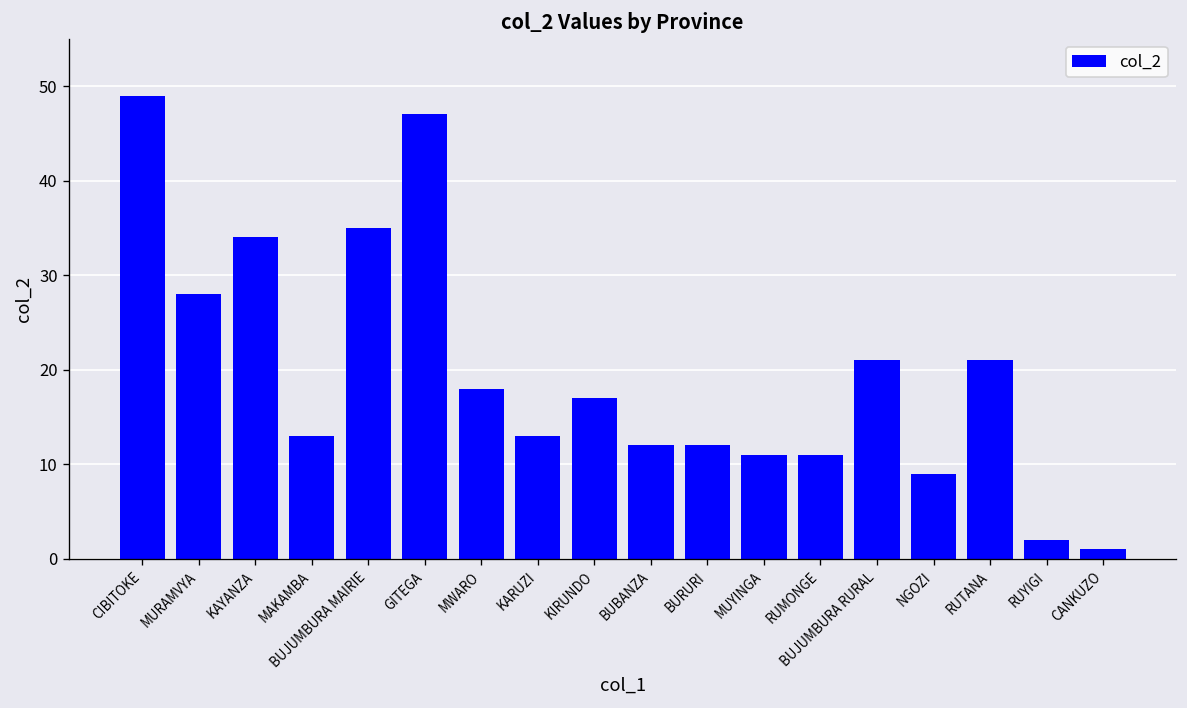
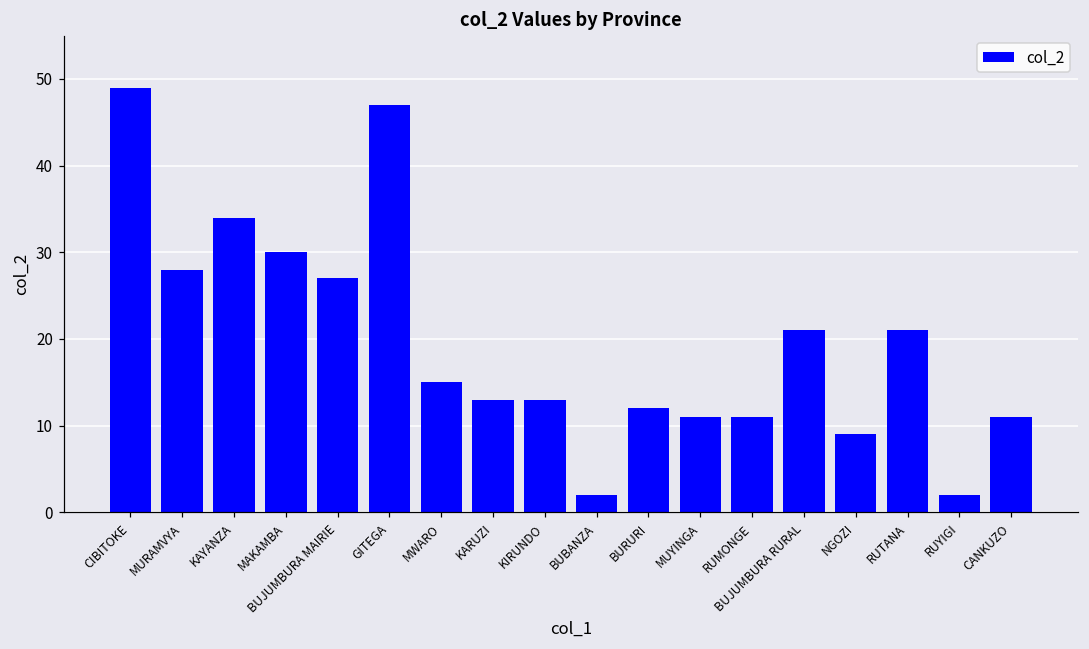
MAKAMBA: 13 -> 30
BUJUMBURA MAIRIE: 35 -> 27
MWARO: 18 -> 15
KIRUNDO: 17 -> 13
BUBANZA: 12 -> 2
CANKUZO: 1 -> 11
